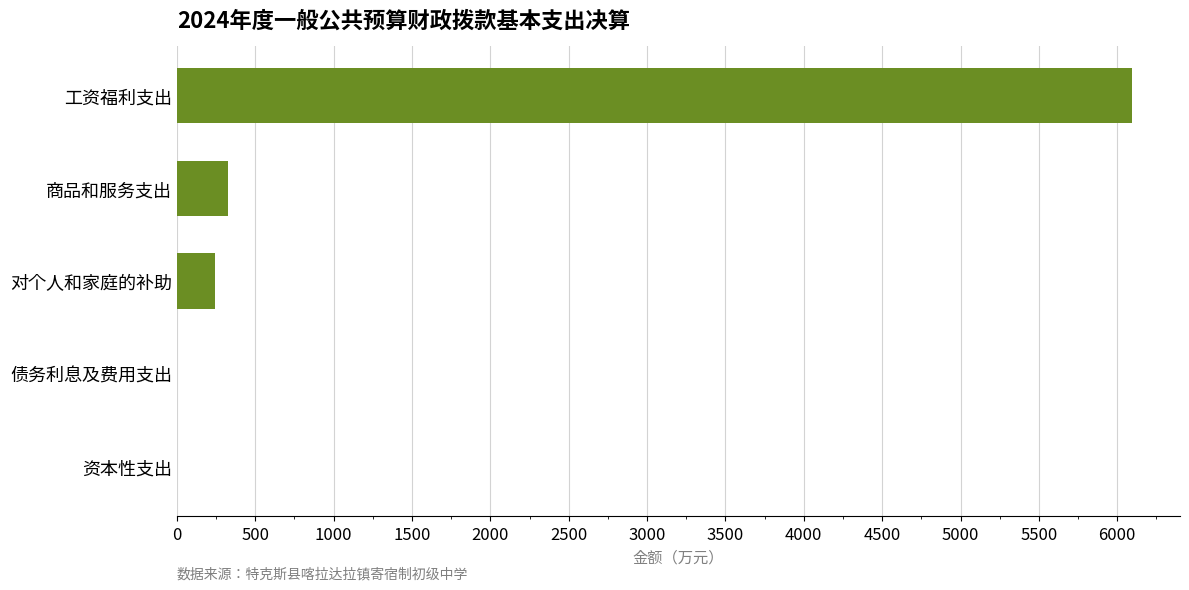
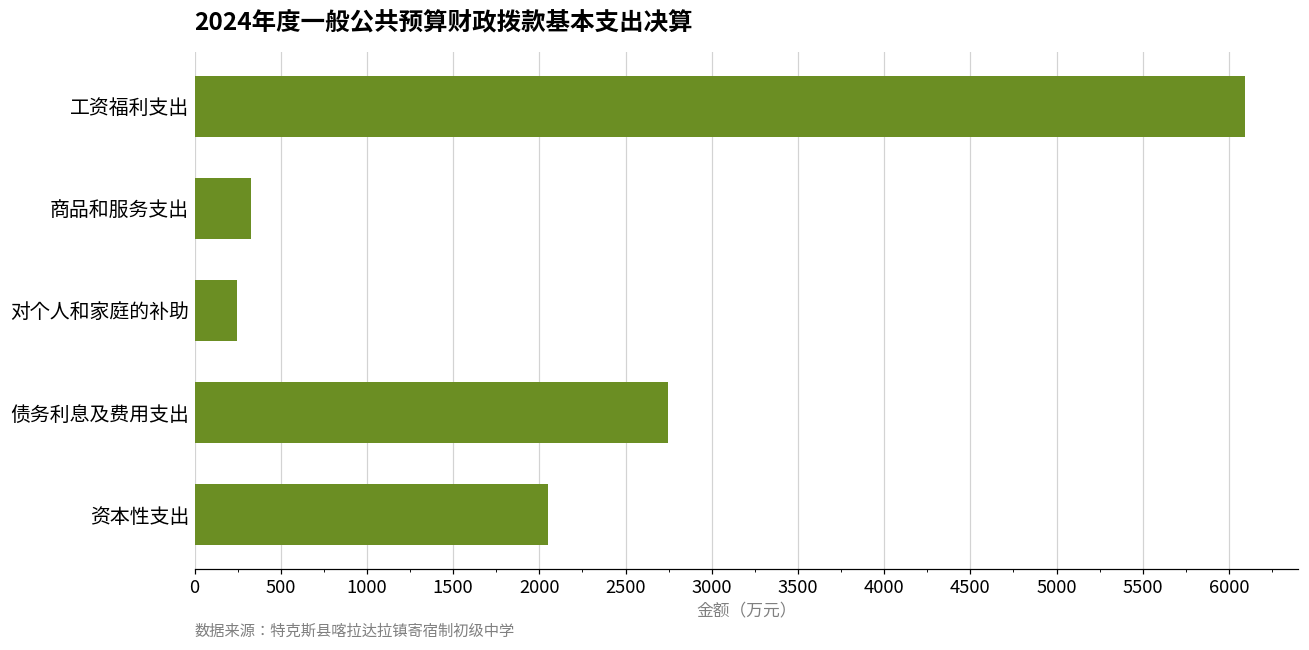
债务利息及费用支出: 0 -> 2750
资本性支出: 0 -> 2050
